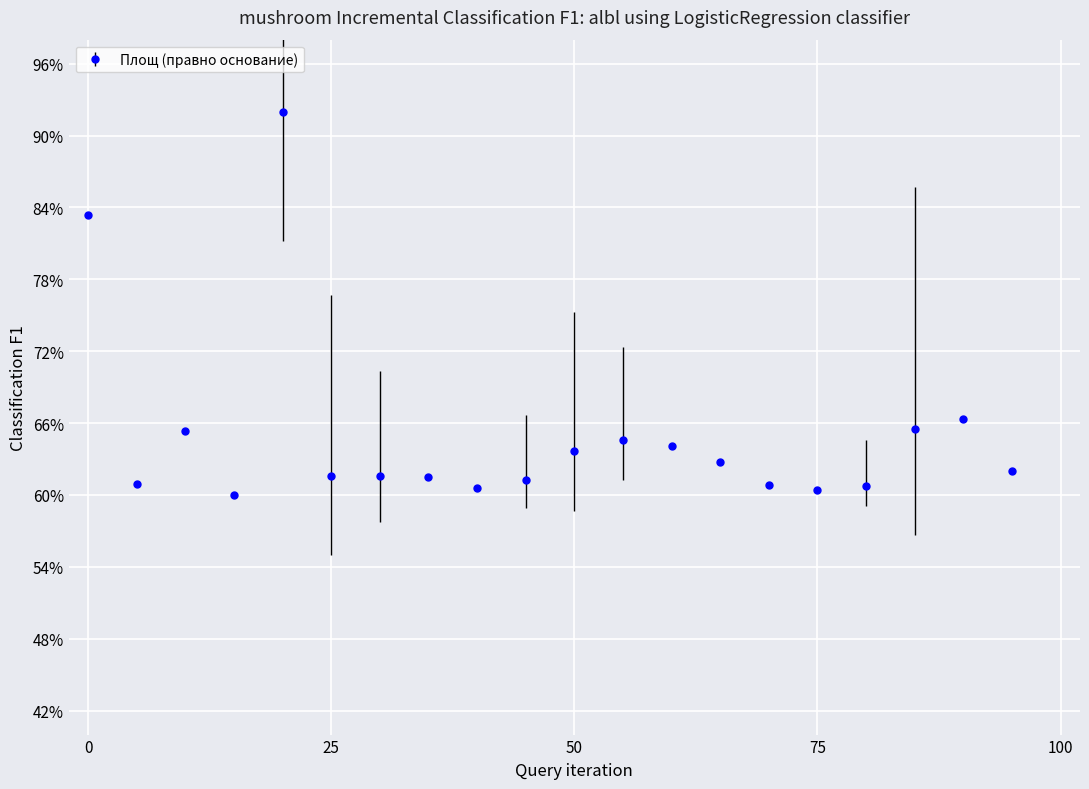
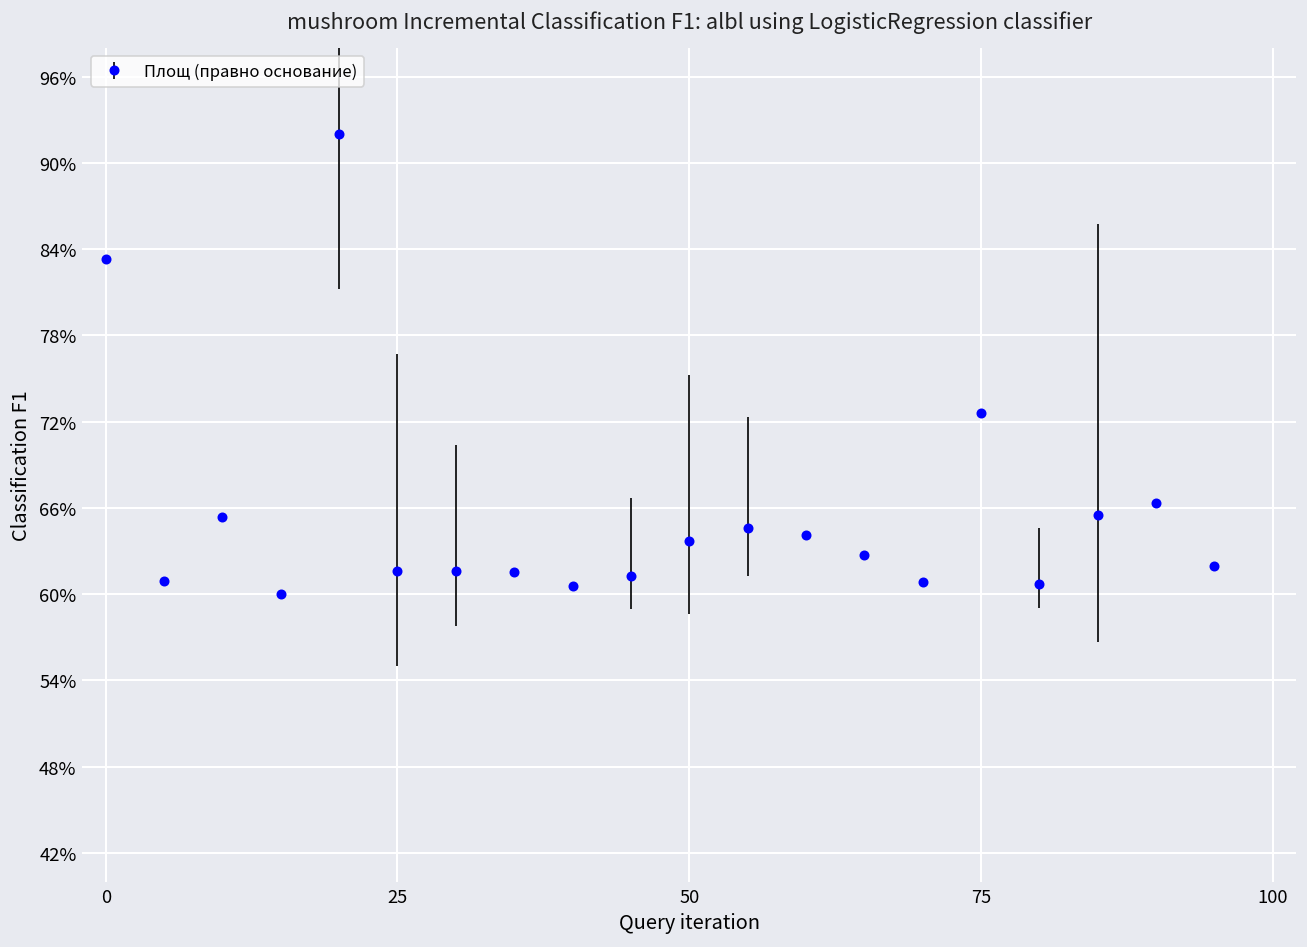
75: 60.4% -> 72.6%
